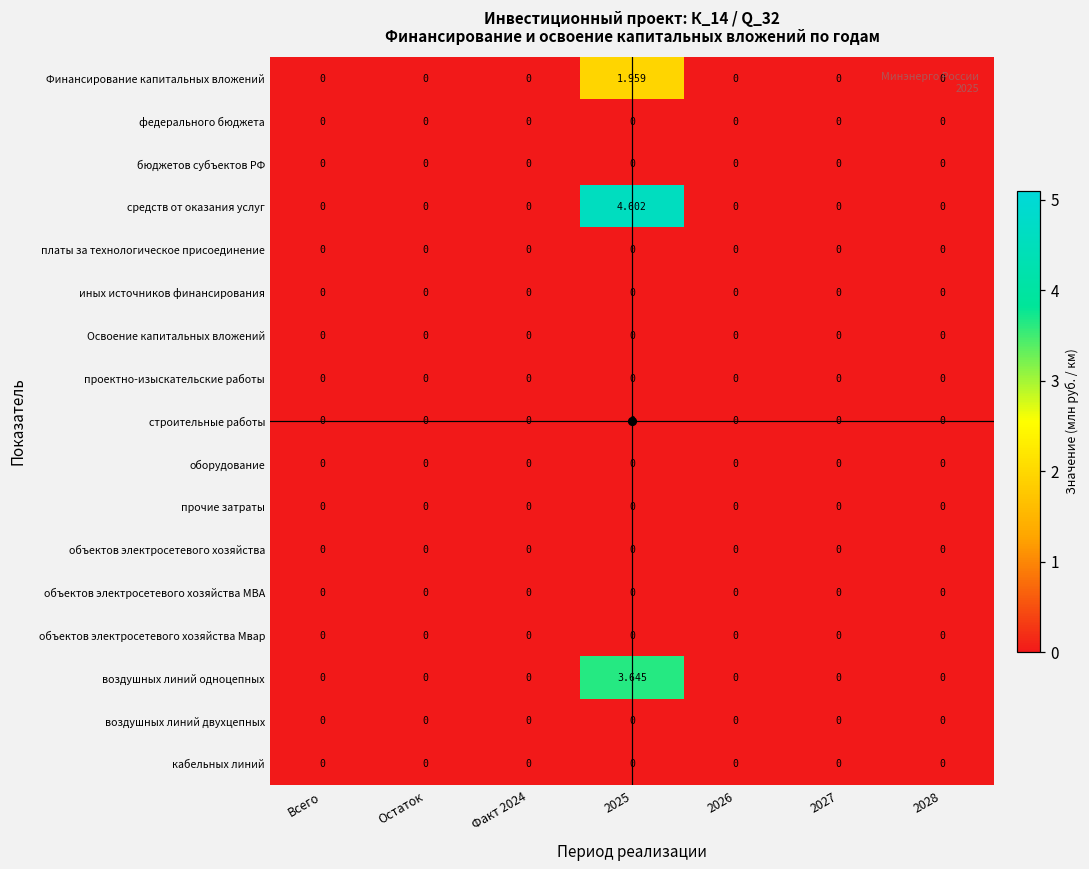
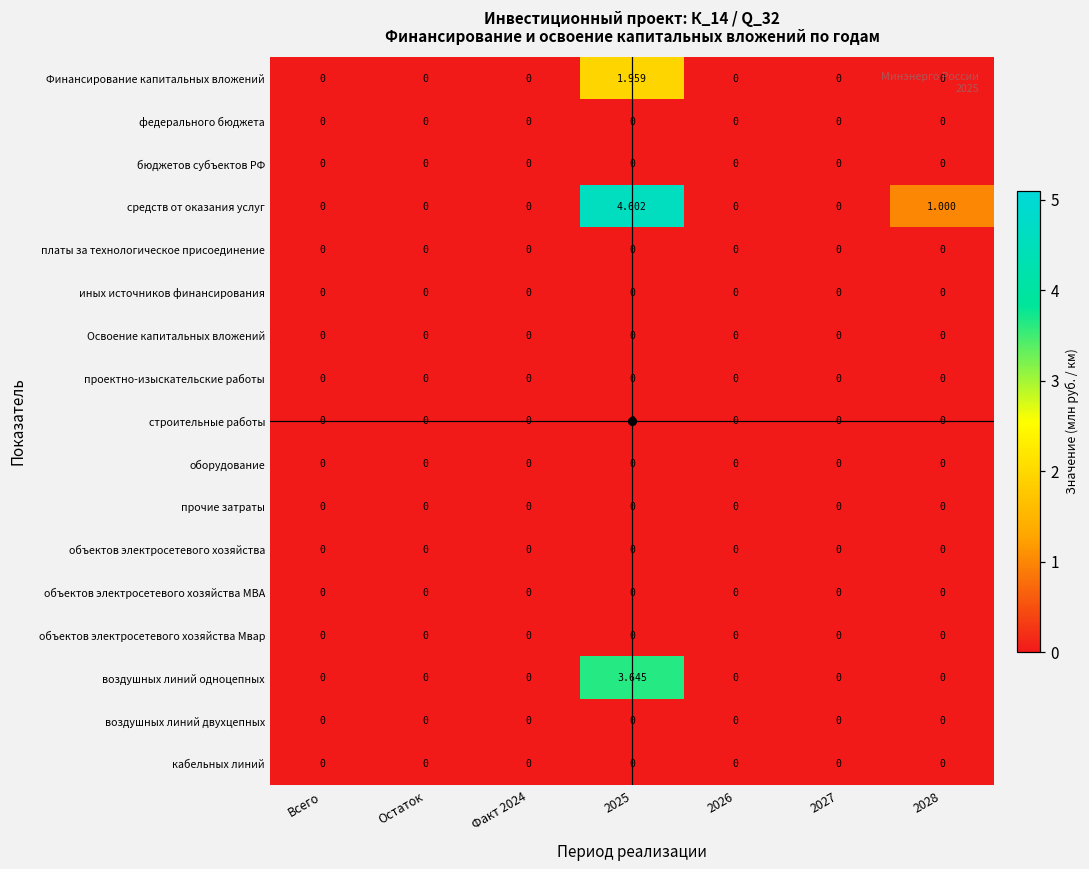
средств от оказания услуг, 2028: 0 -> 1.000
